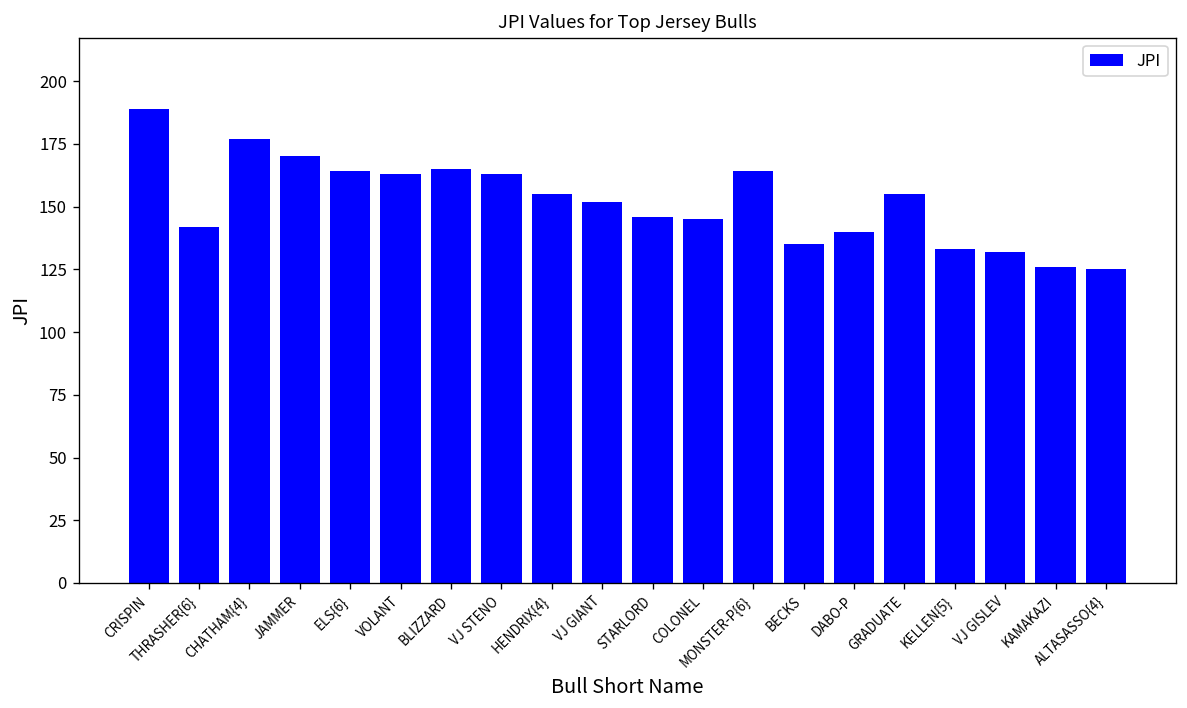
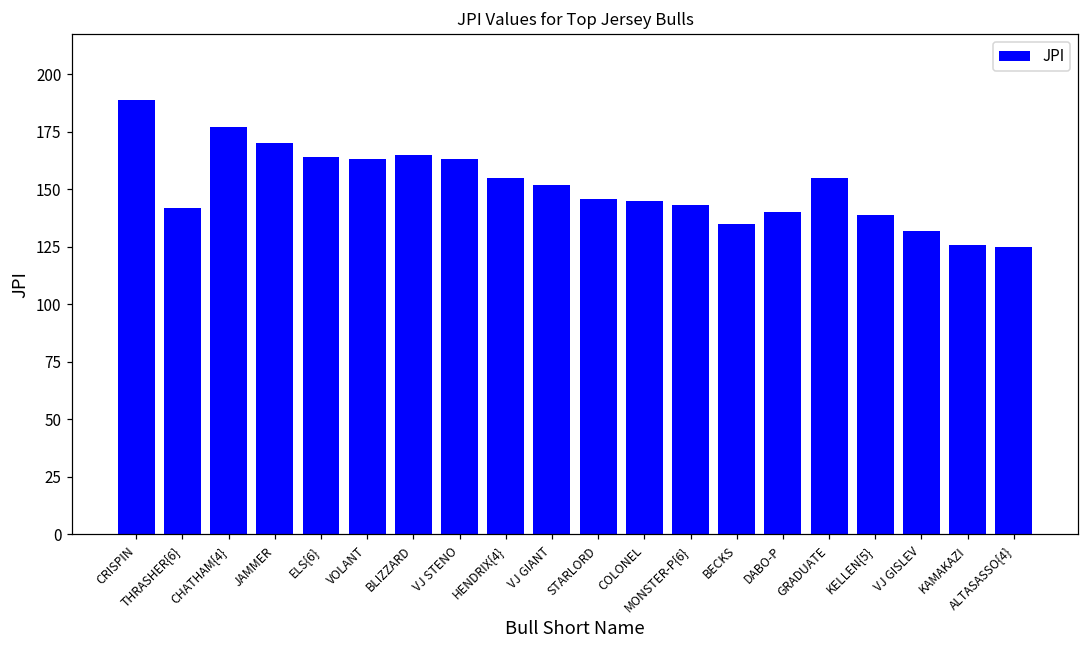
MONSTER-P{6}: 164 -> 143
KELLEN{5}: 133 -> 139
